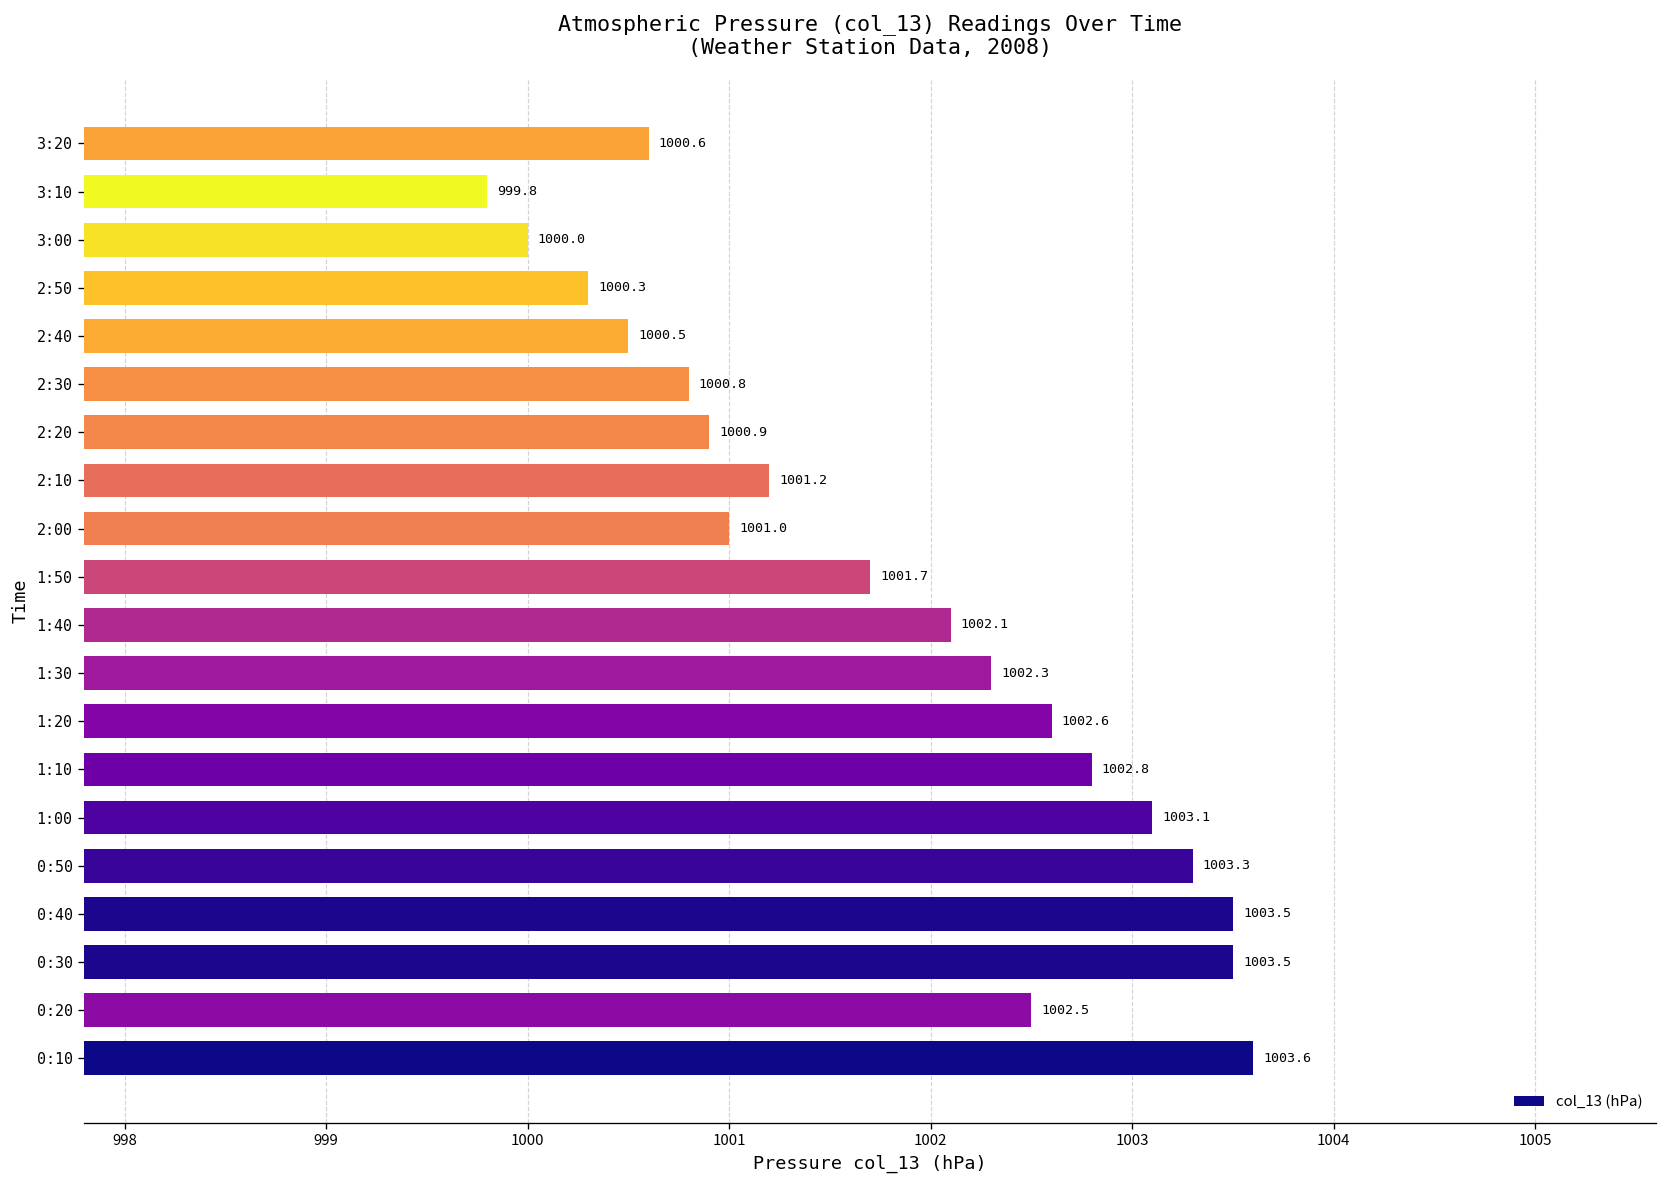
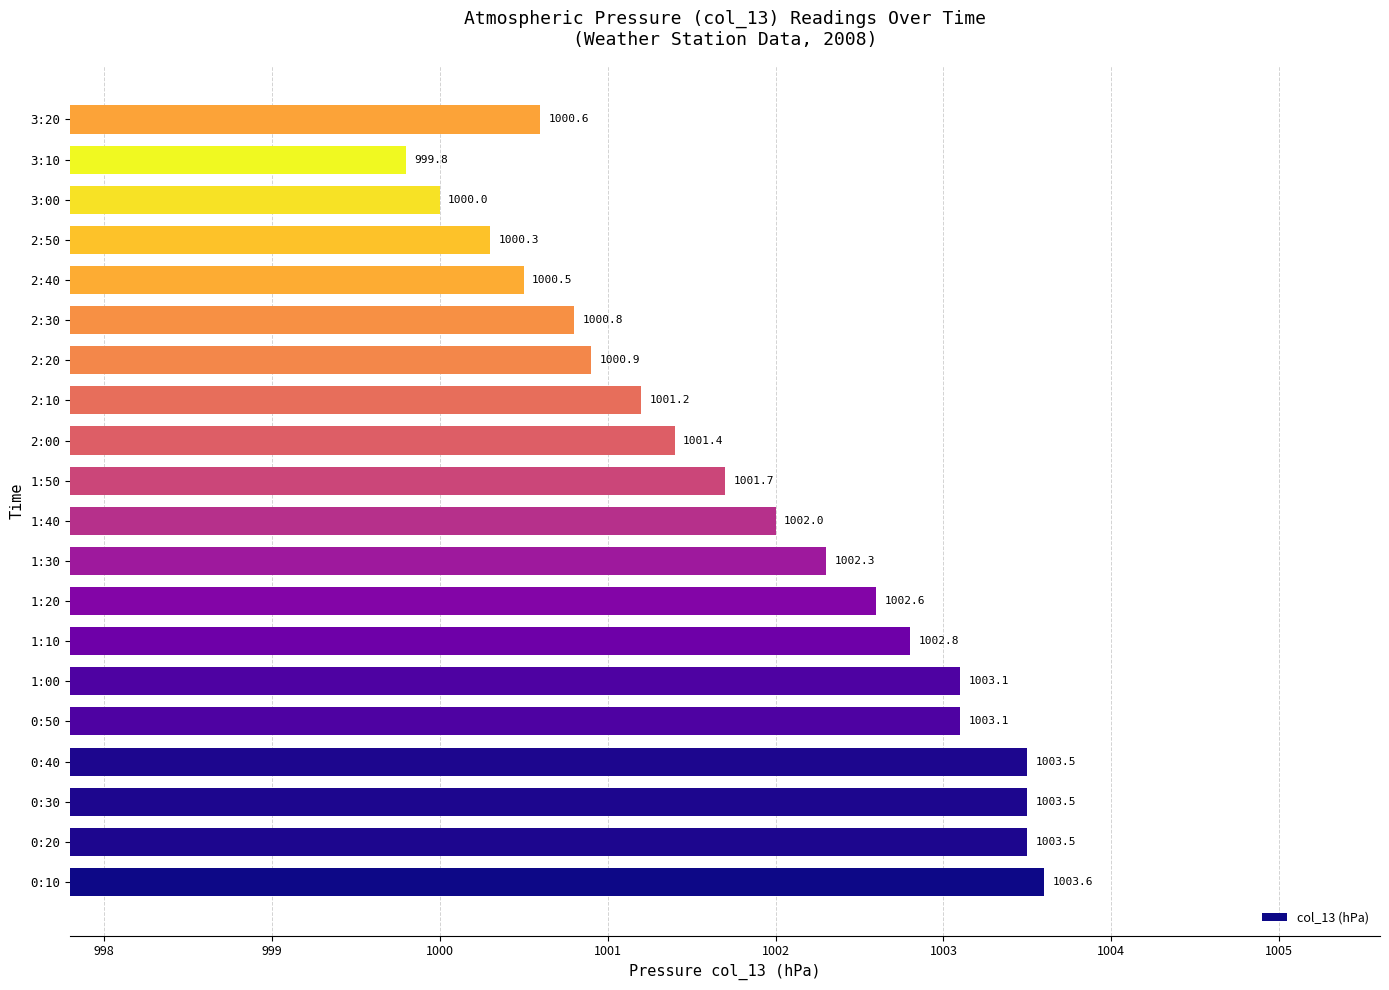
2:00: 1001.0 -> 1001.4
1:40: 1002.1 -> 1002.0
0:50: 1003.3 -> 1003.1
0:20: 1002.5 -> 1003.5
